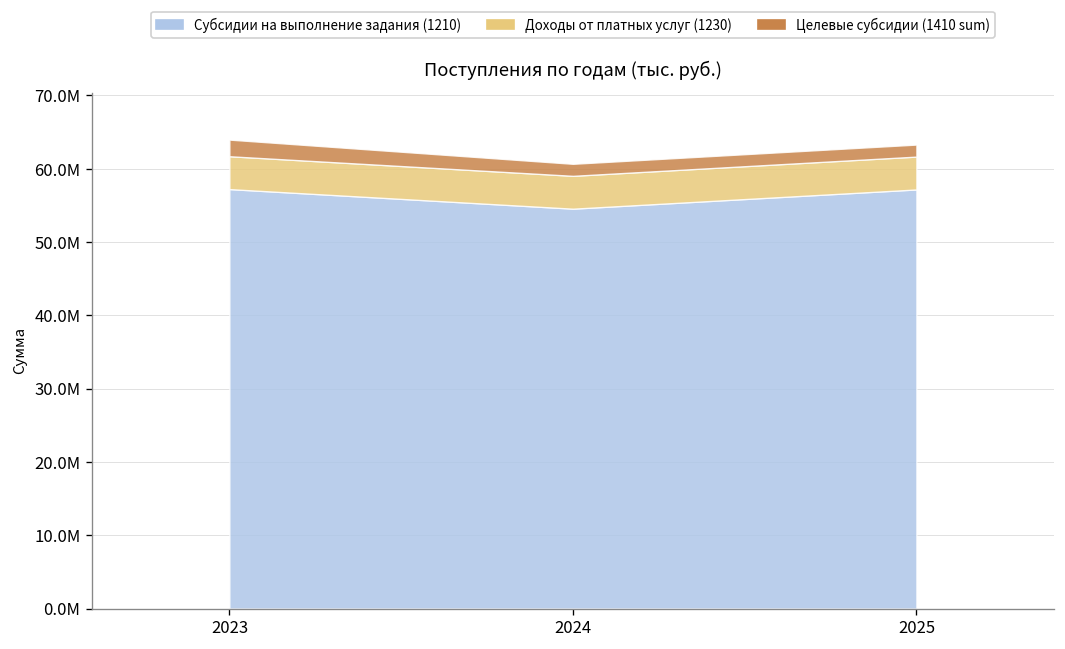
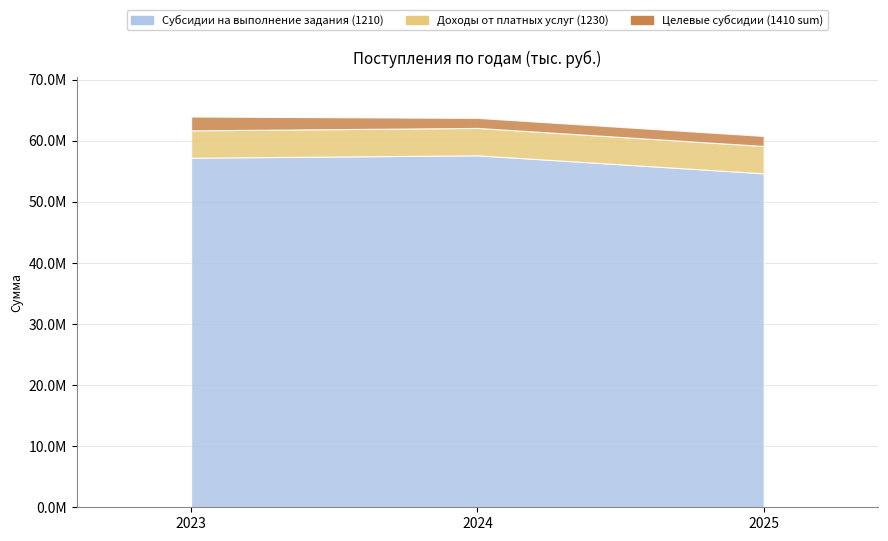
Субсидии на выполнение задания (1210), 2024: 55000000 -> 58000000
Субсидии на выполнение задания (1210), 2025: 57000000 -> 55000000
